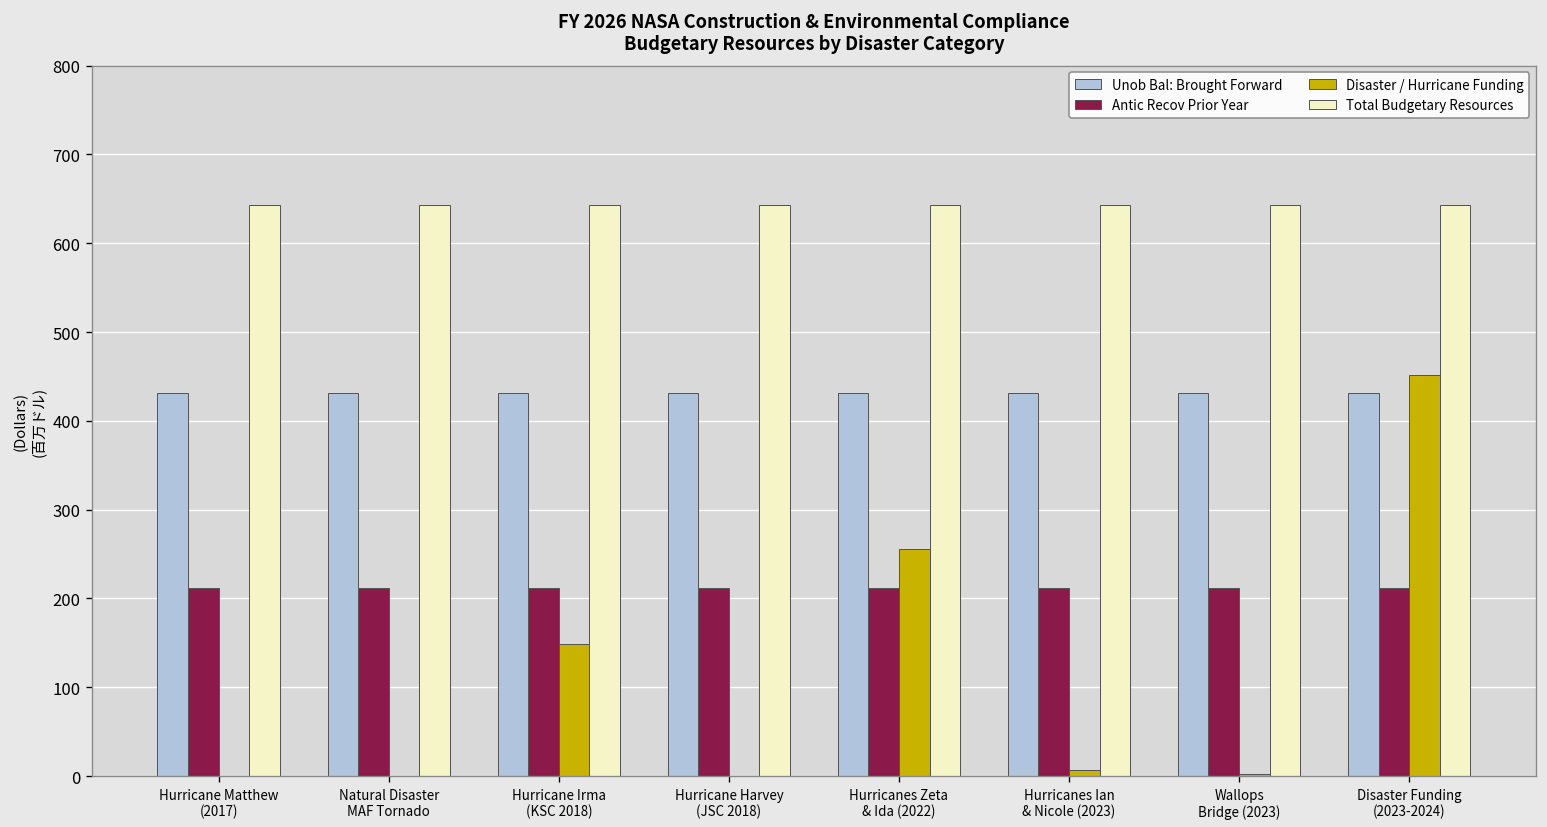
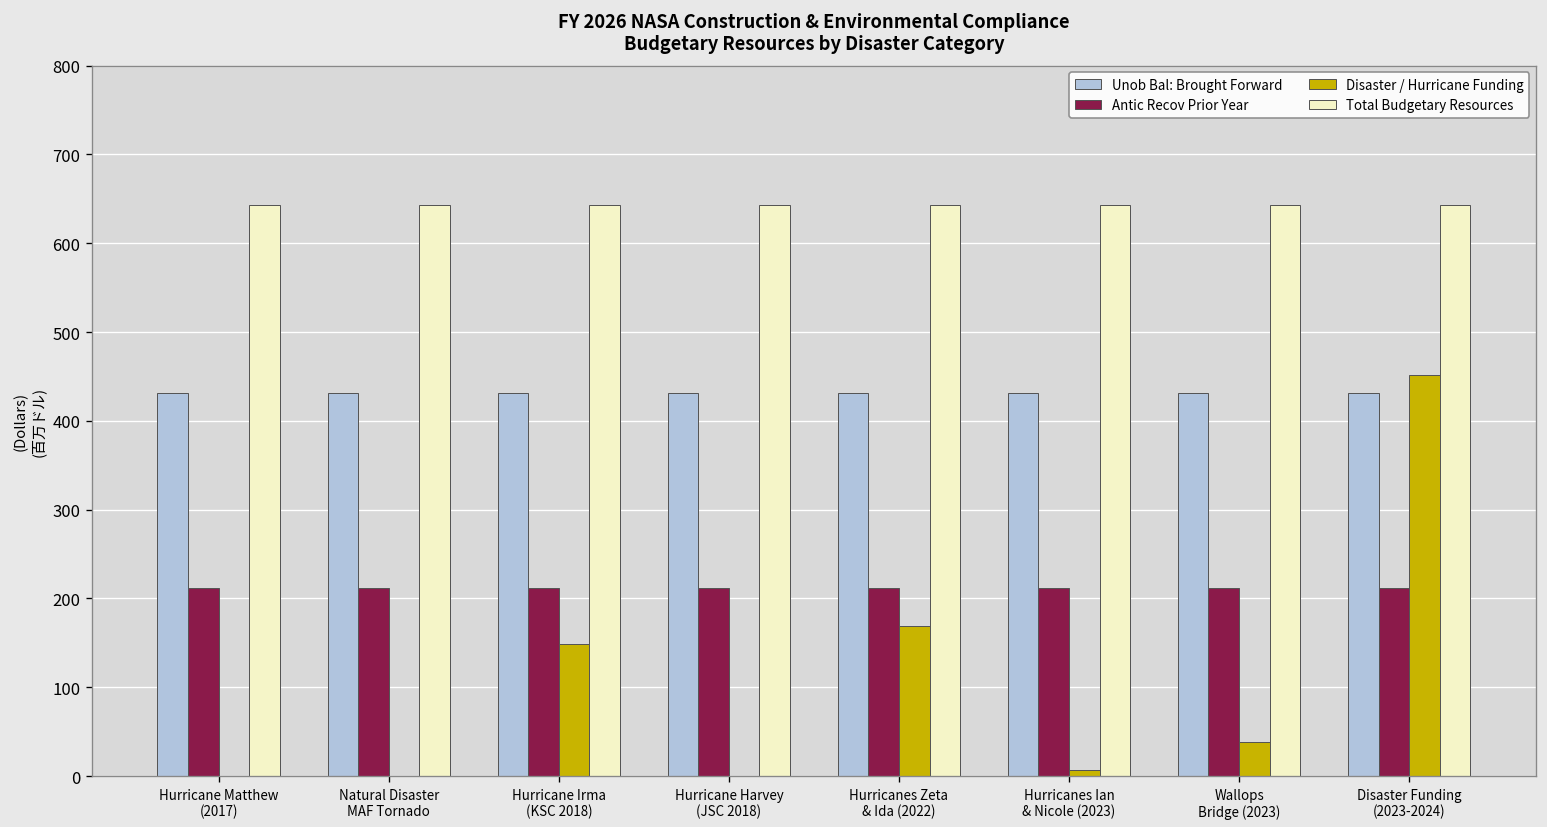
Disaster / Hurricane Funding, Hurricanes Zeta & Ida (2022): 260 -> 170
Disaster / Hurricane Funding, Wallops Bridge (2023): 0 -> 40
